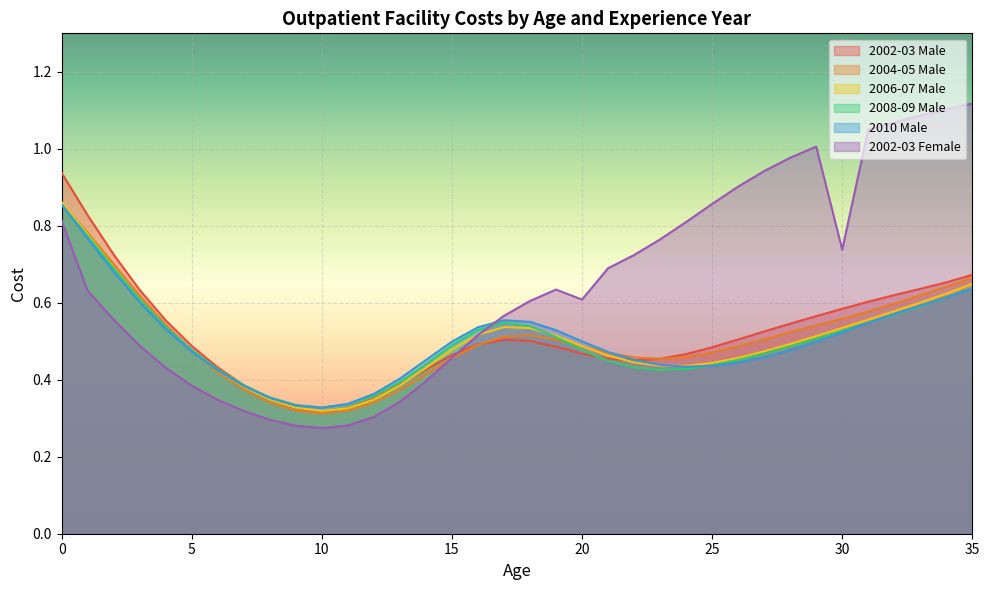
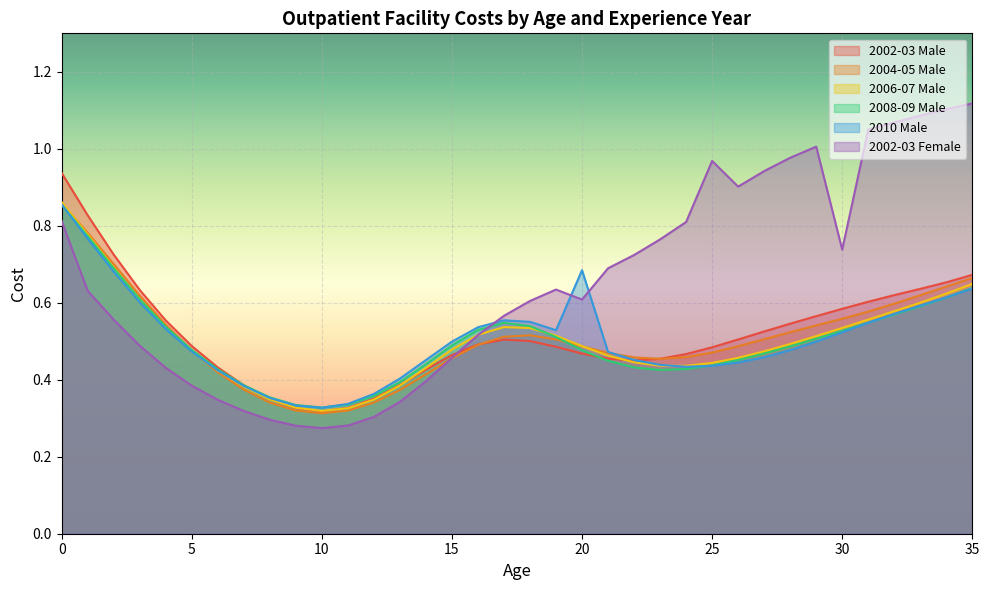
2010 Male, 20: 0.50 -> 0.68
2002-03 Female, 25: 0.86 -> 0.97
